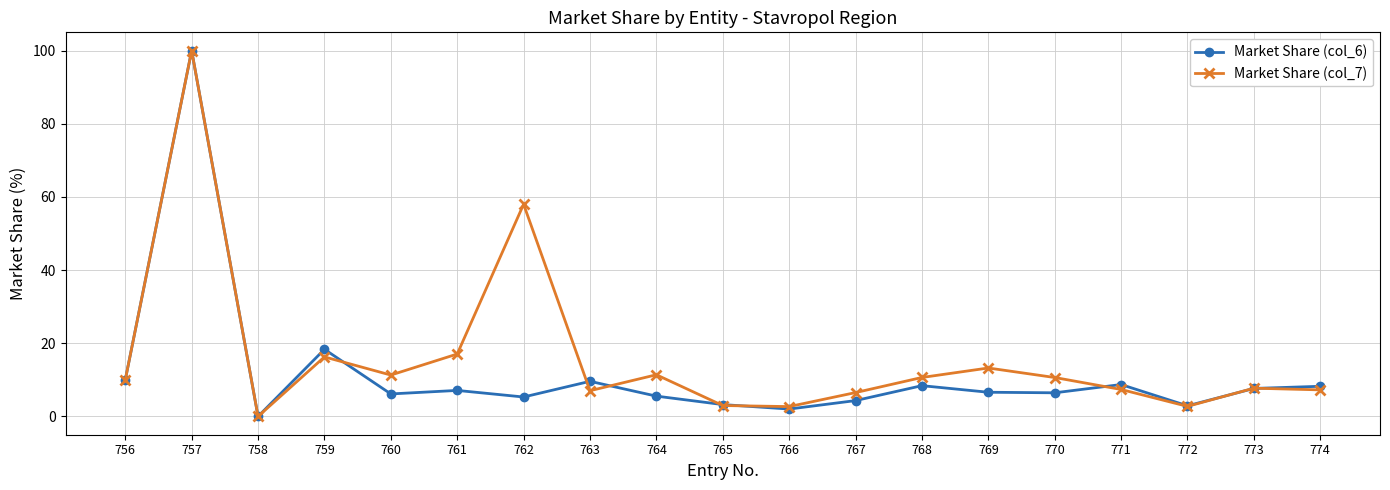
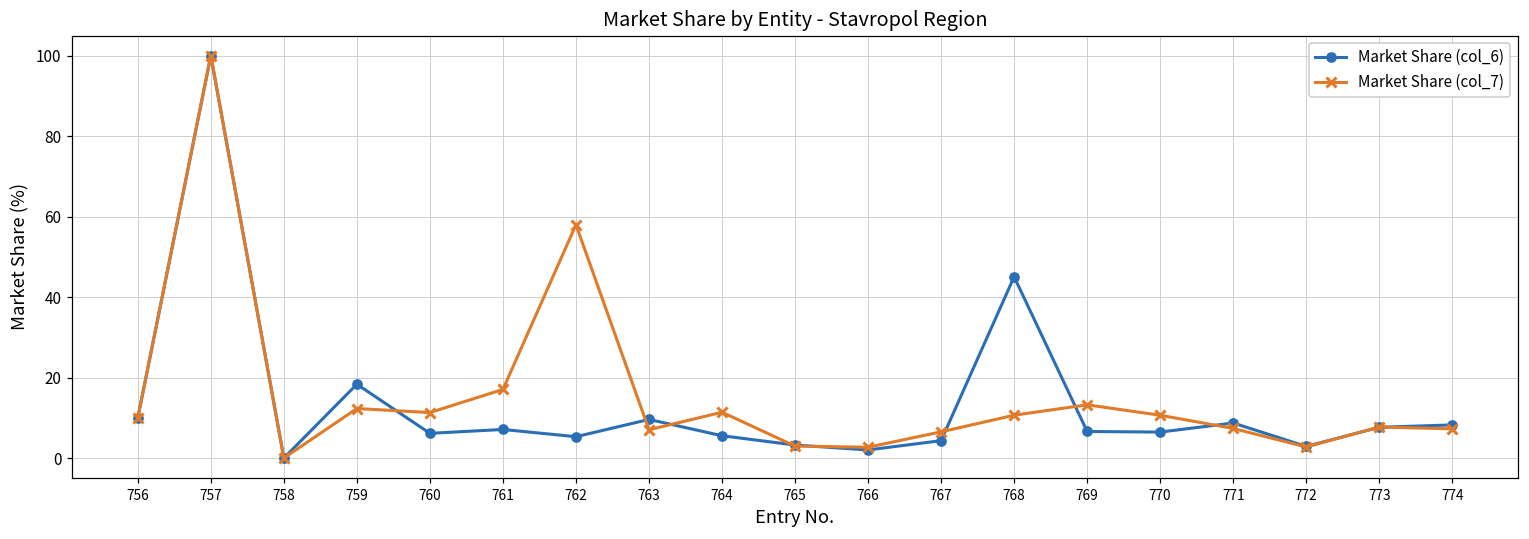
Market Share (col_7), 759: 16 -> 12
Market Share (col_6), 768: 8 -> 45
